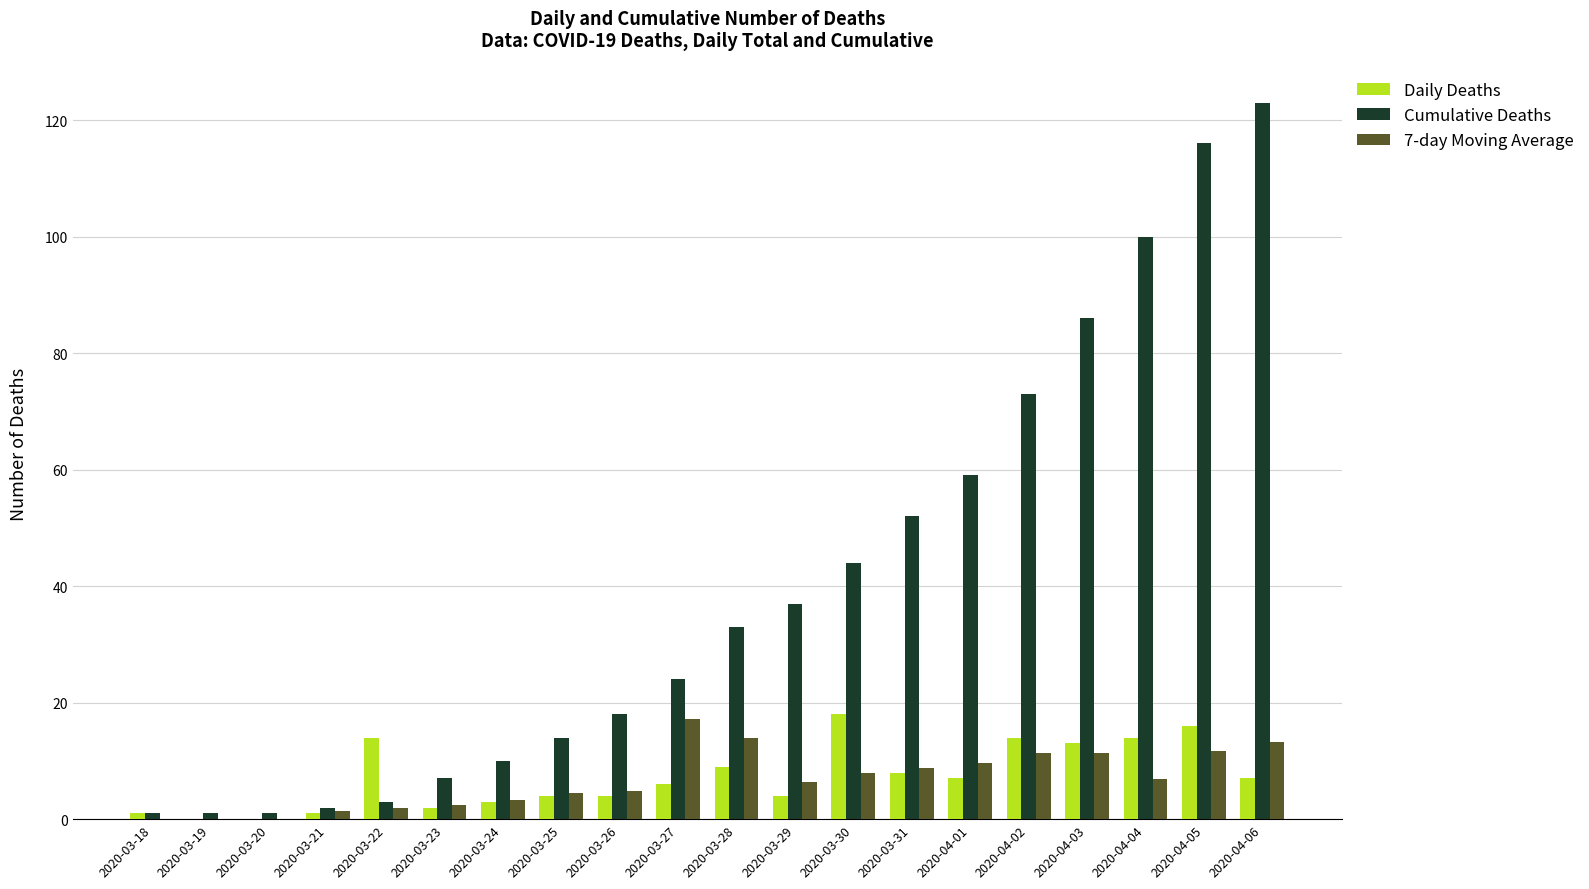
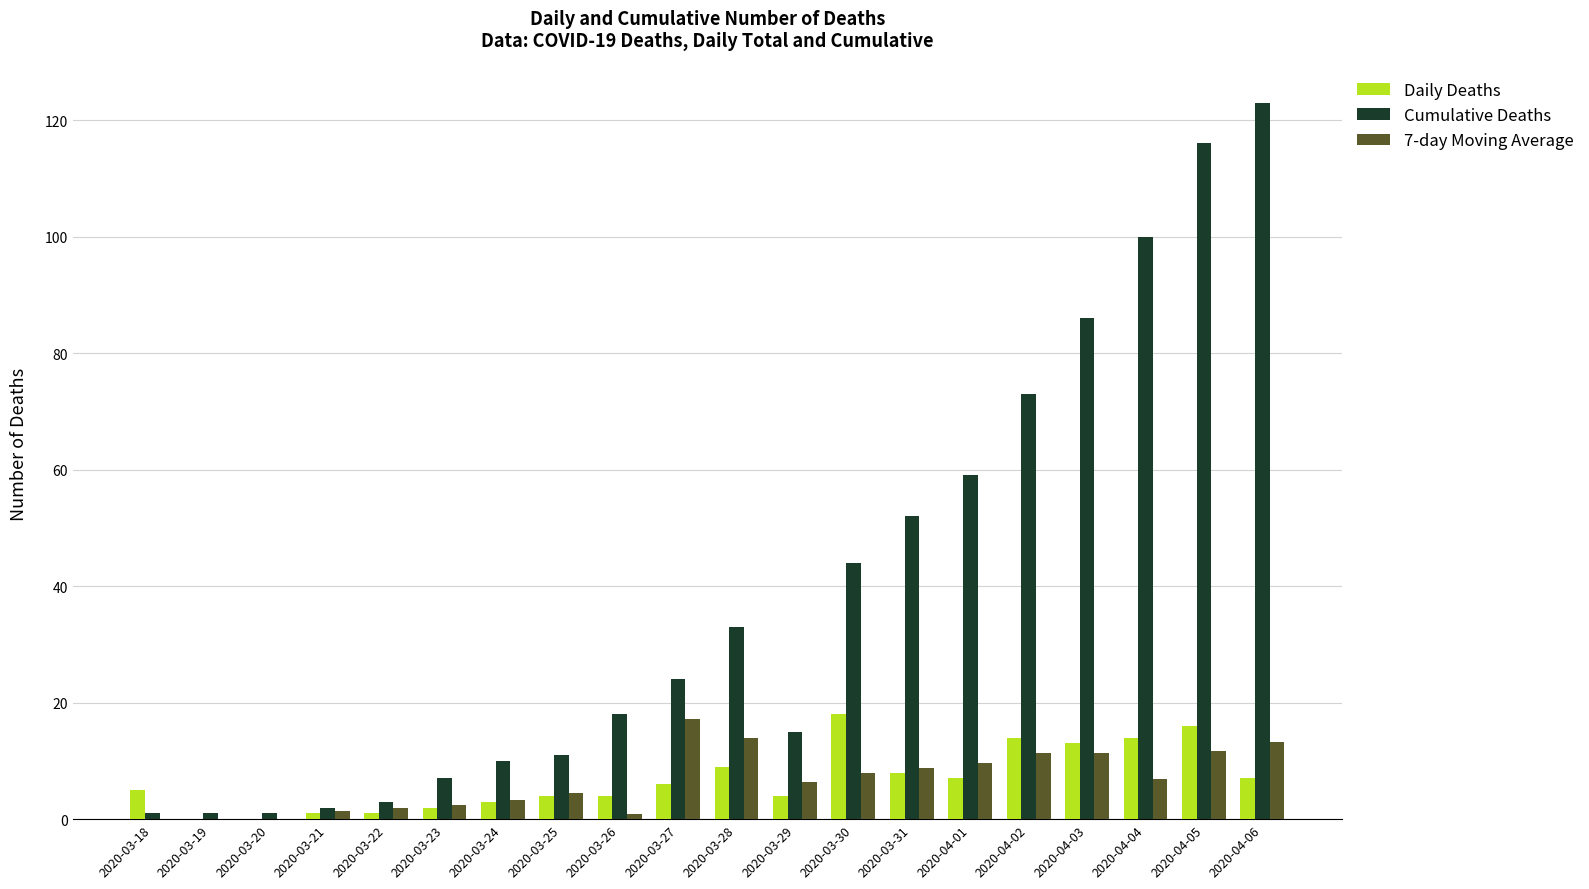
Daily Deaths, 2020-03-18: 1 -> 5
Daily Deaths, 2020-03-22: 14 -> 1
Cumulative Deaths, 2020-03-25: 14 -> 11
7-day Moving Average, 2020-03-26: 5 -> 1
Cumulative Deaths, 2020-03-29: 37 -> 15
